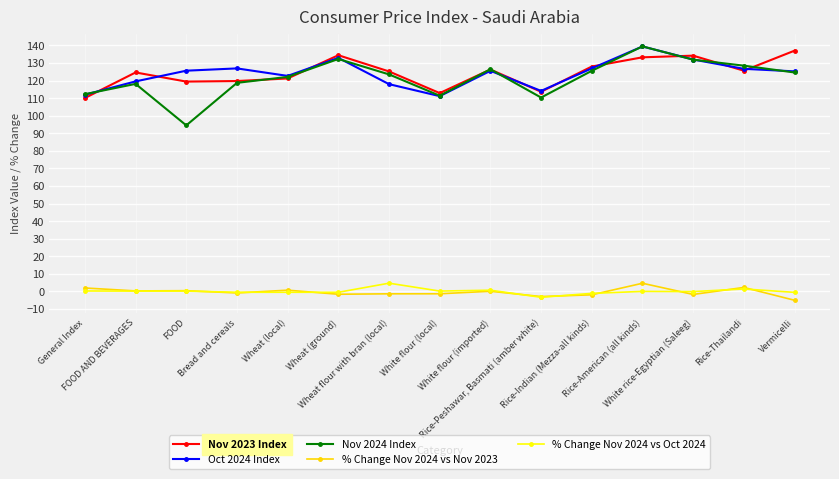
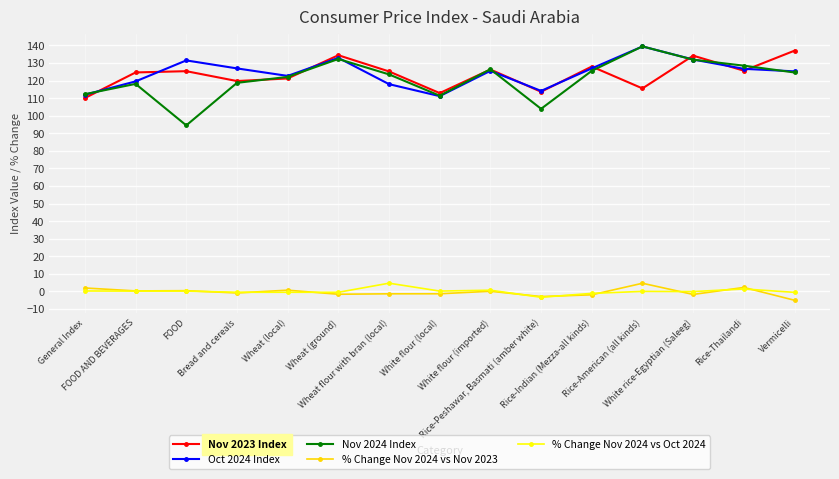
Nov 2023 Index, FOOD: 119 -> 125
Oct 2024 Index, FOOD: 126 -> 131
Nov 2024 Index, Rice-Peshawar, Basmati (amber white): 110 -> 104
Nov 2023 Index, Rice-American (all kinds): 133 -> 116
